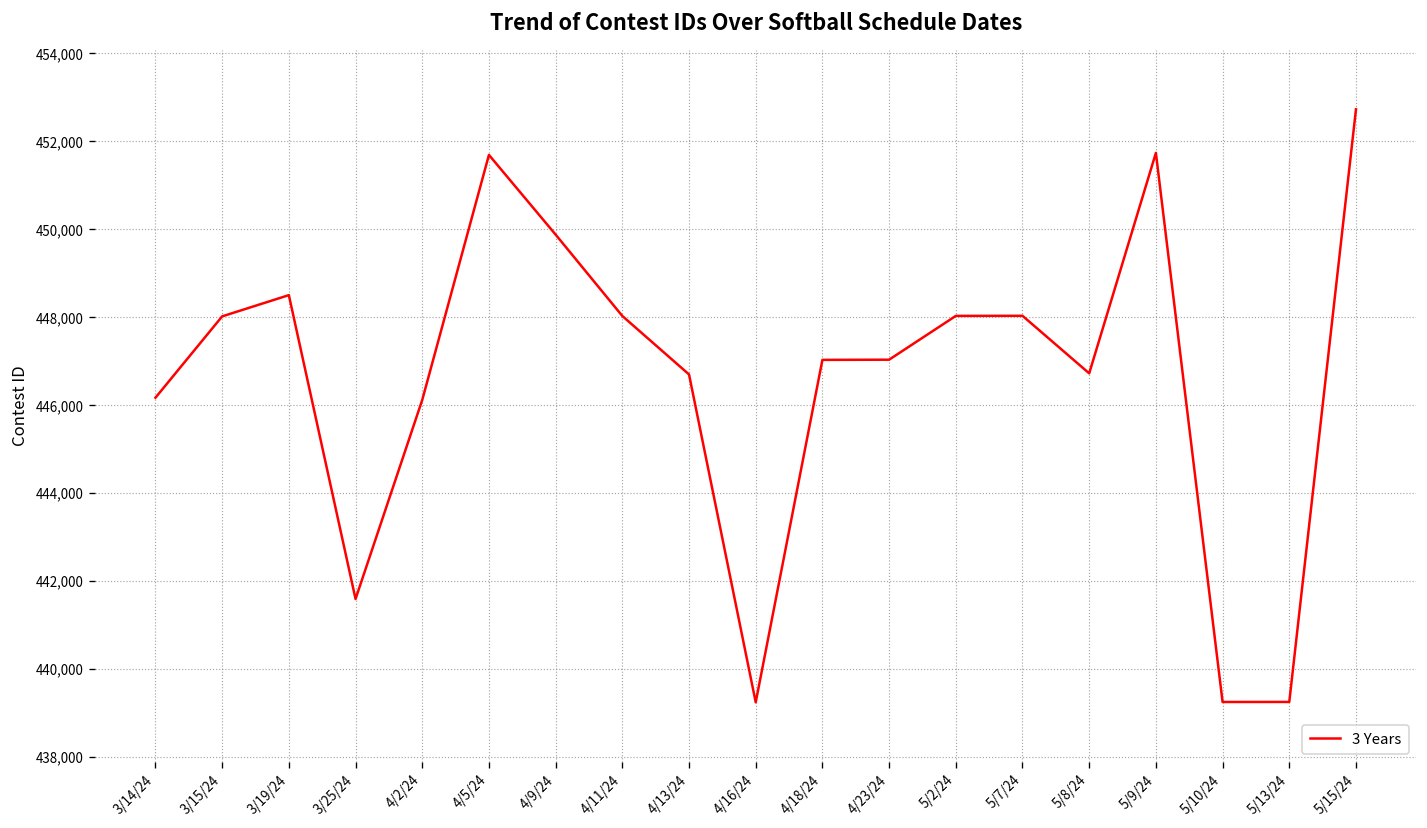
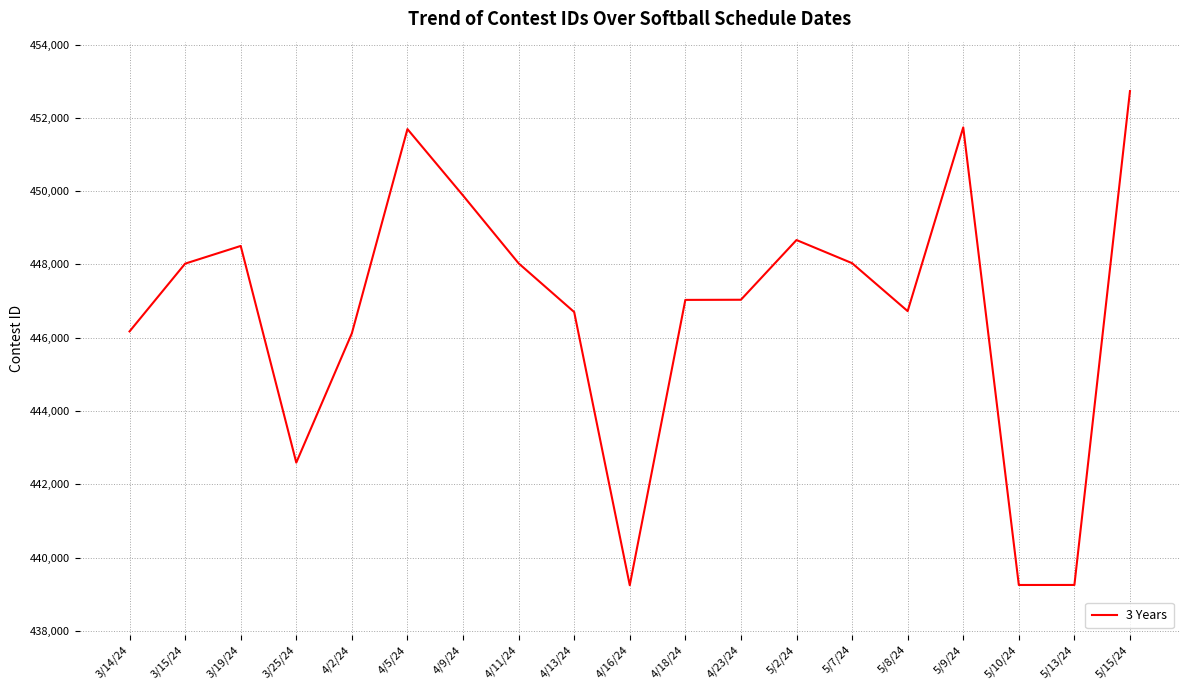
3/25/24: 441,600 -> 442,600
5/2/24: 448,000 -> 448,700
